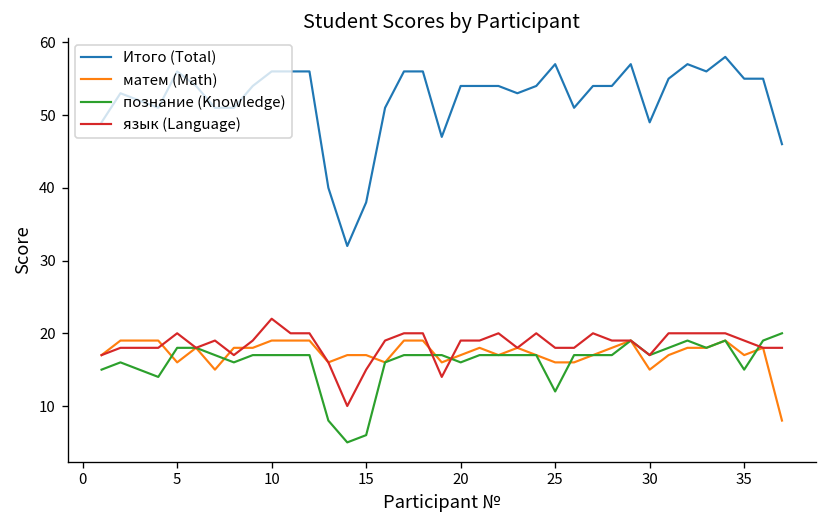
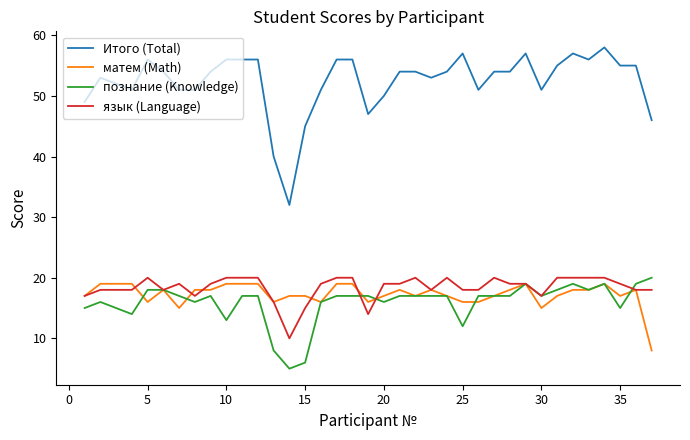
познание (Knowledge), 10: 17 -> 13
язык (Language), 10: 22 -> 20
Итого (Total), 15: 38 -> 45
Итого (Total), 20: 54 -> 50
Итого (Total), 30: 49 -> 51
